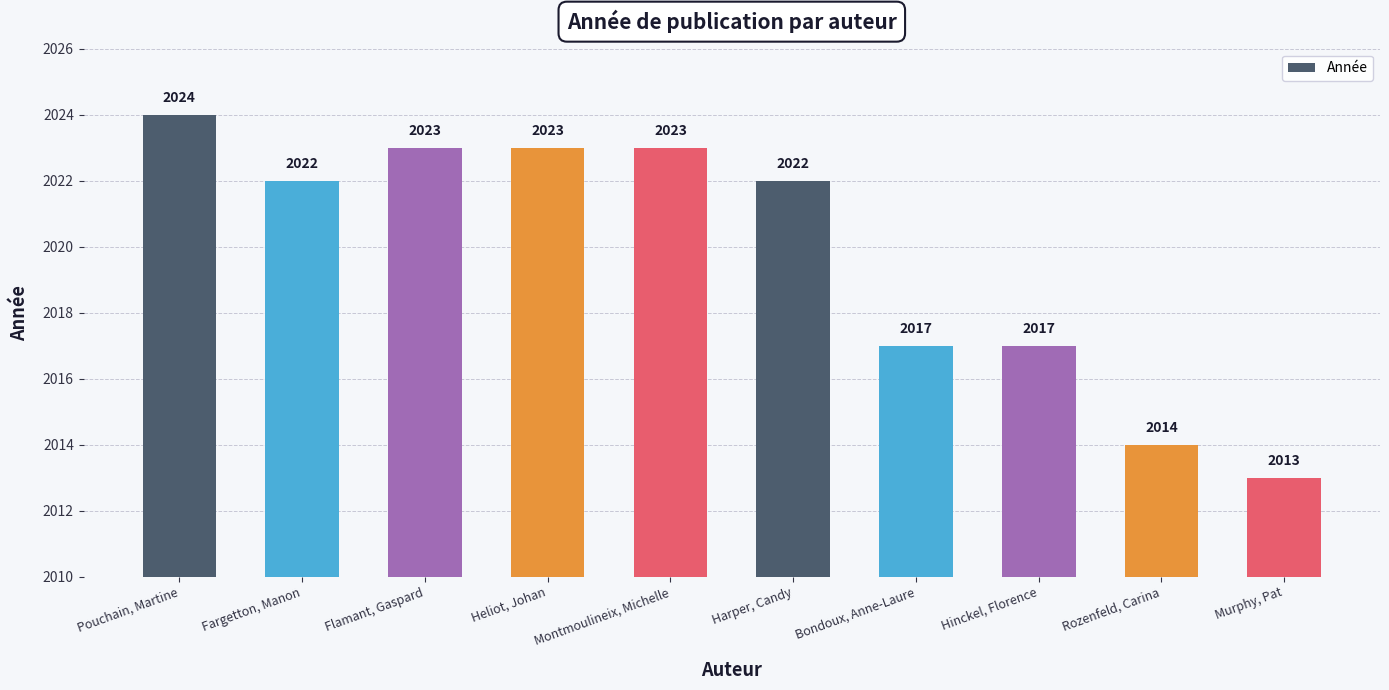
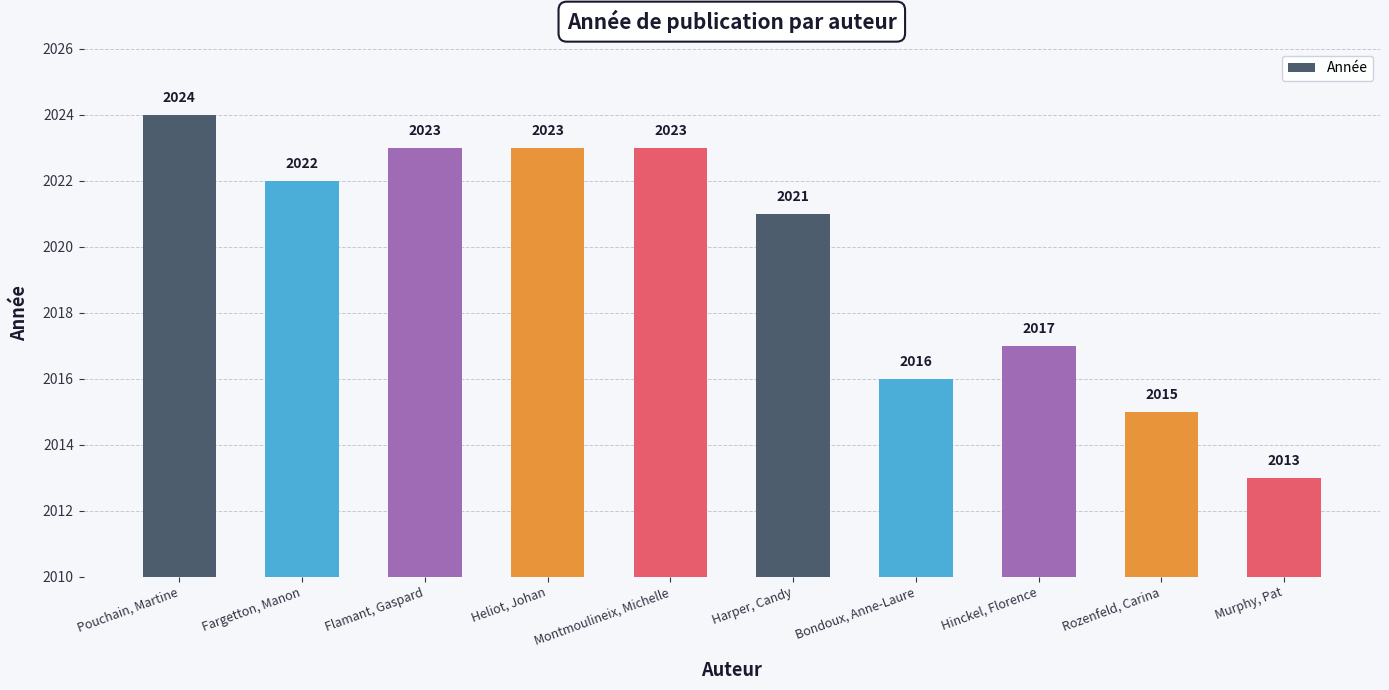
Harper, Candy: 2022 -> 2021
Bondoux, Anne-Laure: 2017 -> 2016
Rozenfeld, Carina: 2014 -> 2015
